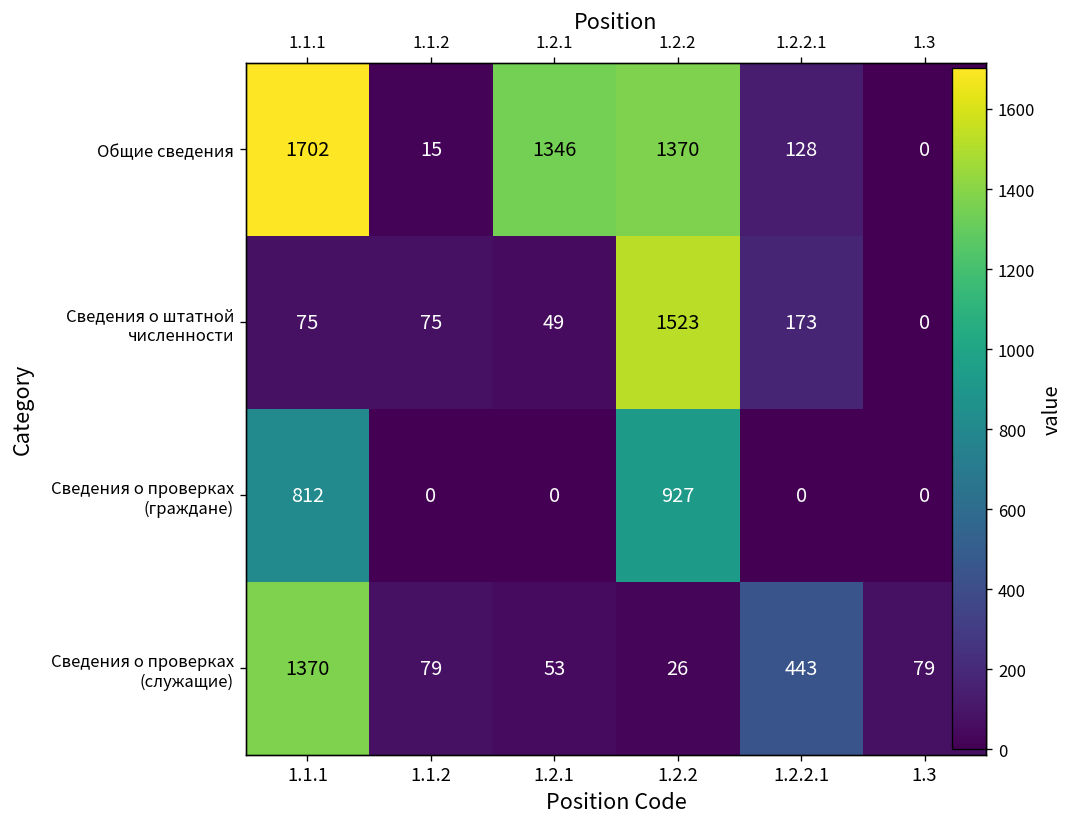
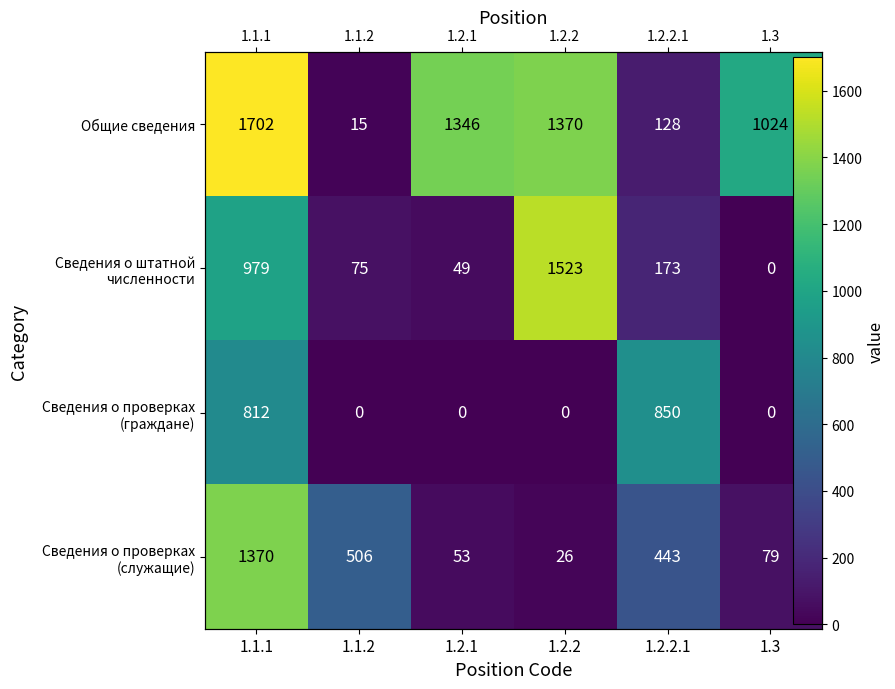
Общие сведения, 1.3: 0 -> 1024
Сведения о штатной численности, 1.1.1: 75 -> 979
Сведения о проверках (граждане), 1.2.2: 927 -> 0
Сведения о проверках (граждане), 1.2.2.1: 0 -> 850
Сведения о проверках (служащие), 1.1.2: 79 -> 506
